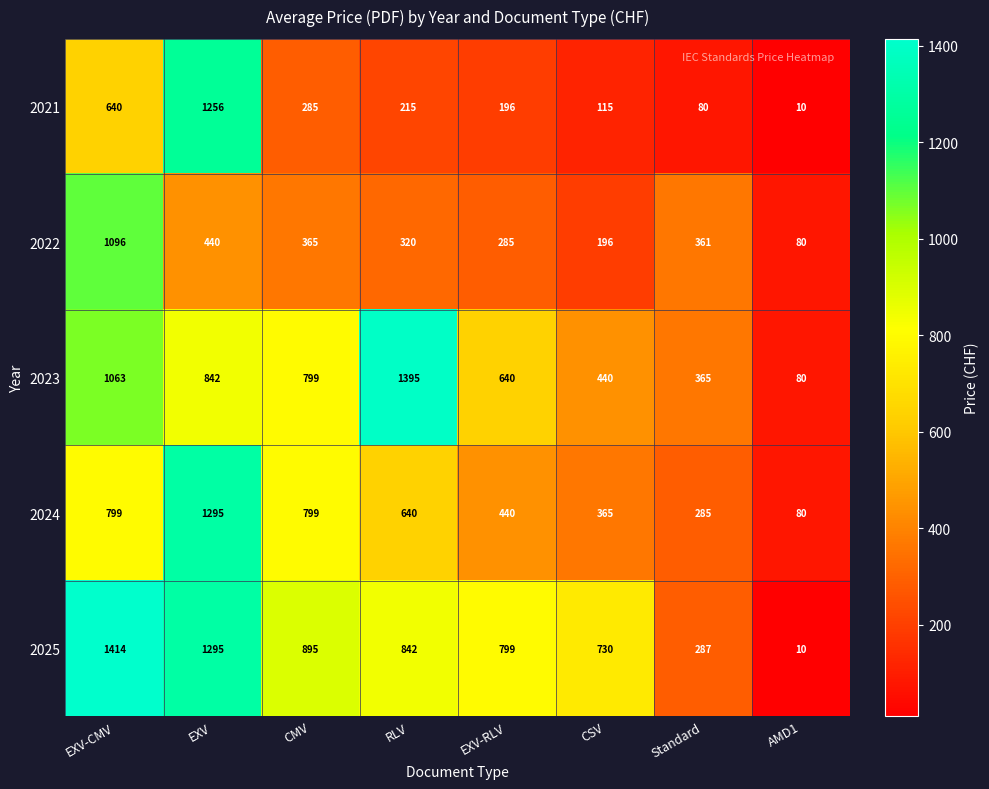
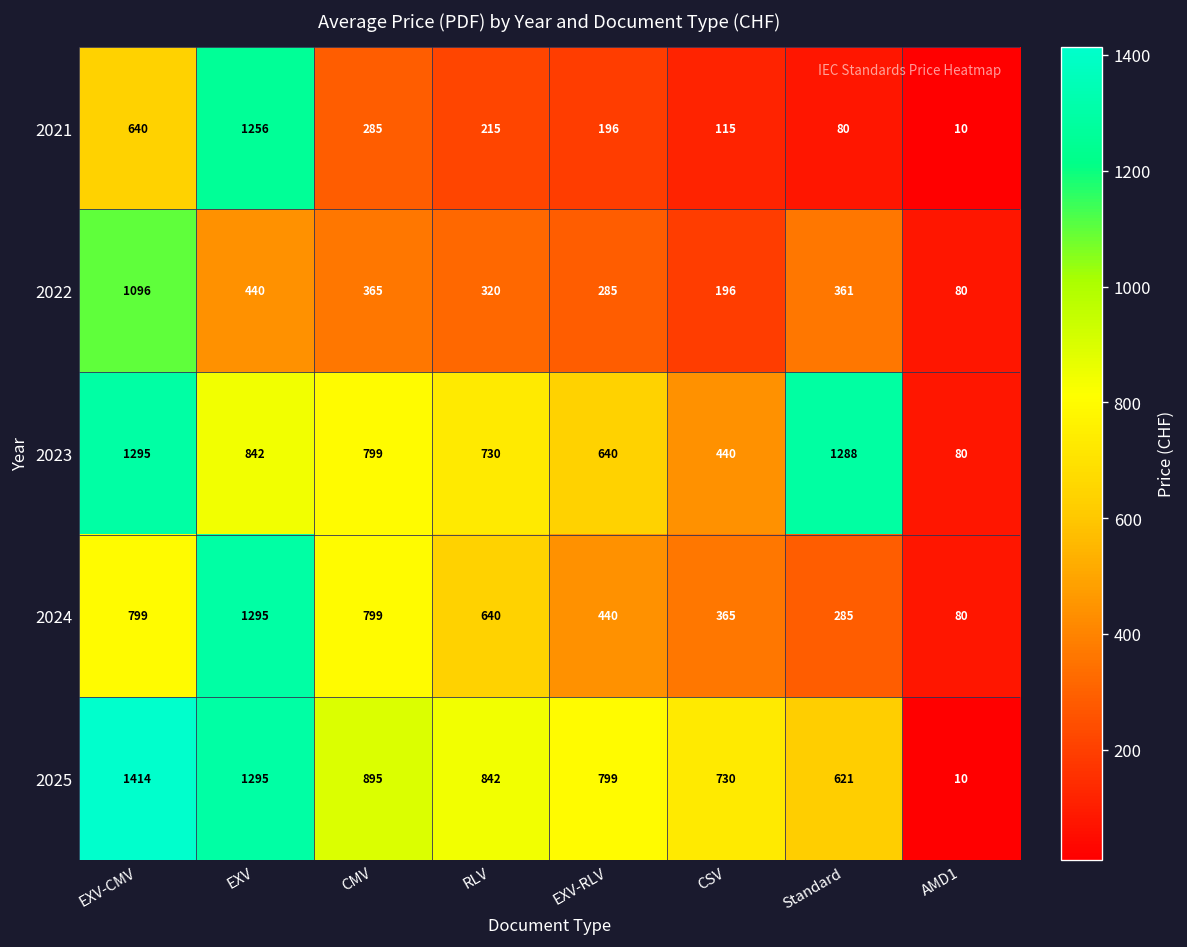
2023, EXV-CMV: 1063 -> 1295
2023, RLV: 1395 -> 730
2023, Standard: 365 -> 1288
2025, Standard: 287 -> 621
